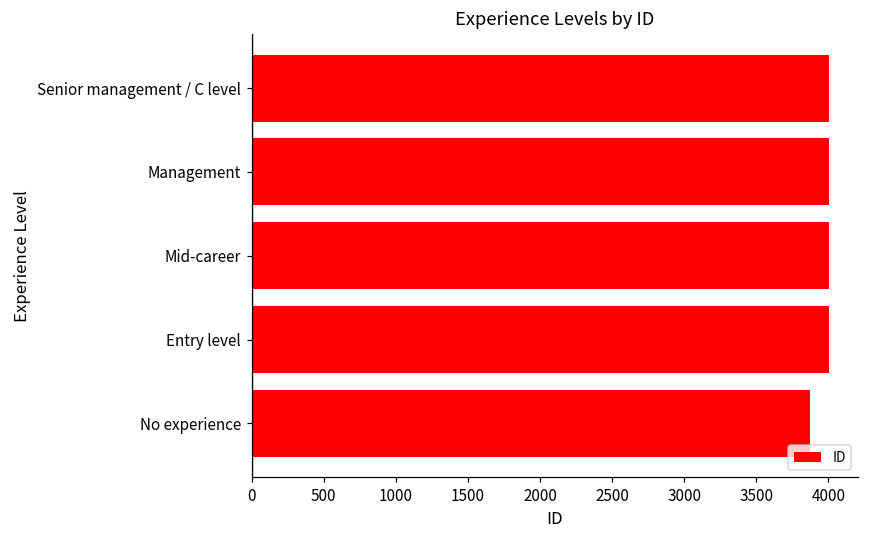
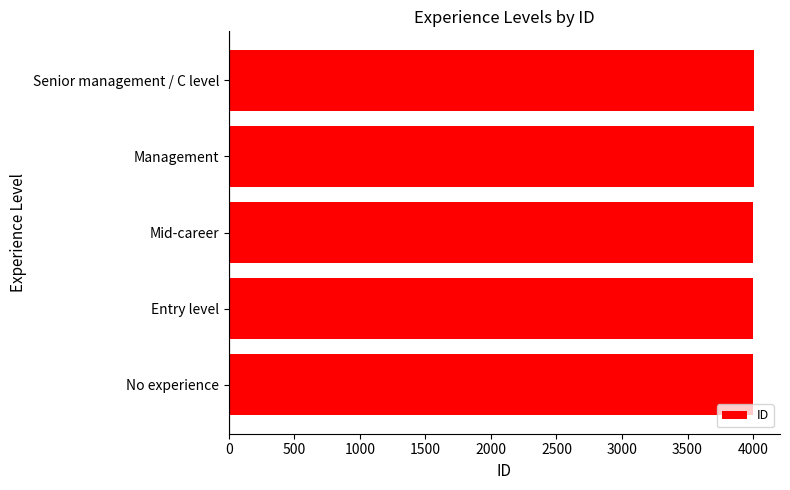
No experience: 3870 -> 4000
